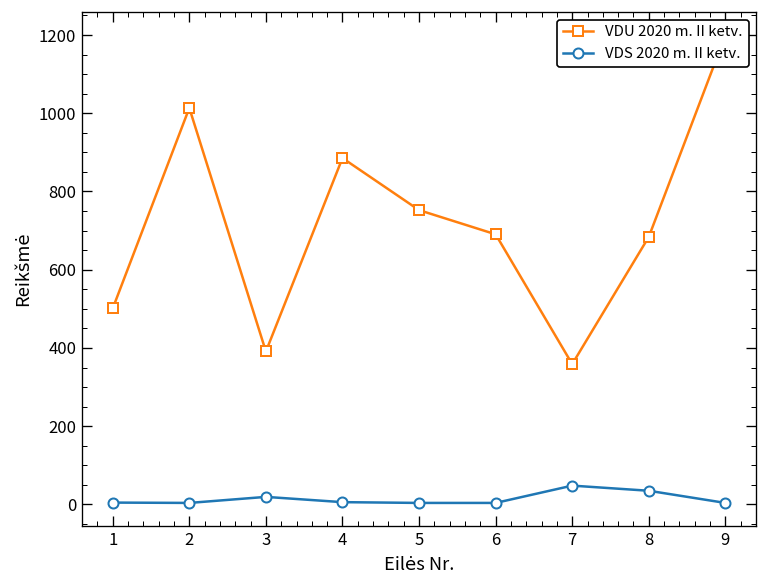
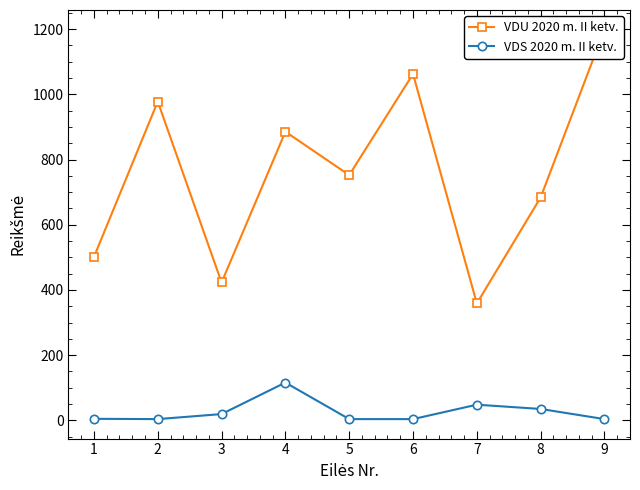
VDU 2020 m. II ketv., 2: 1010 -> 980
VDU 2020 m. II ketv., 3: 390 -> 420
VDS 2020 m. II ketv., 4: 10 -> 120
VDU 2020 m. II ketv., 6: 690 -> 1060
